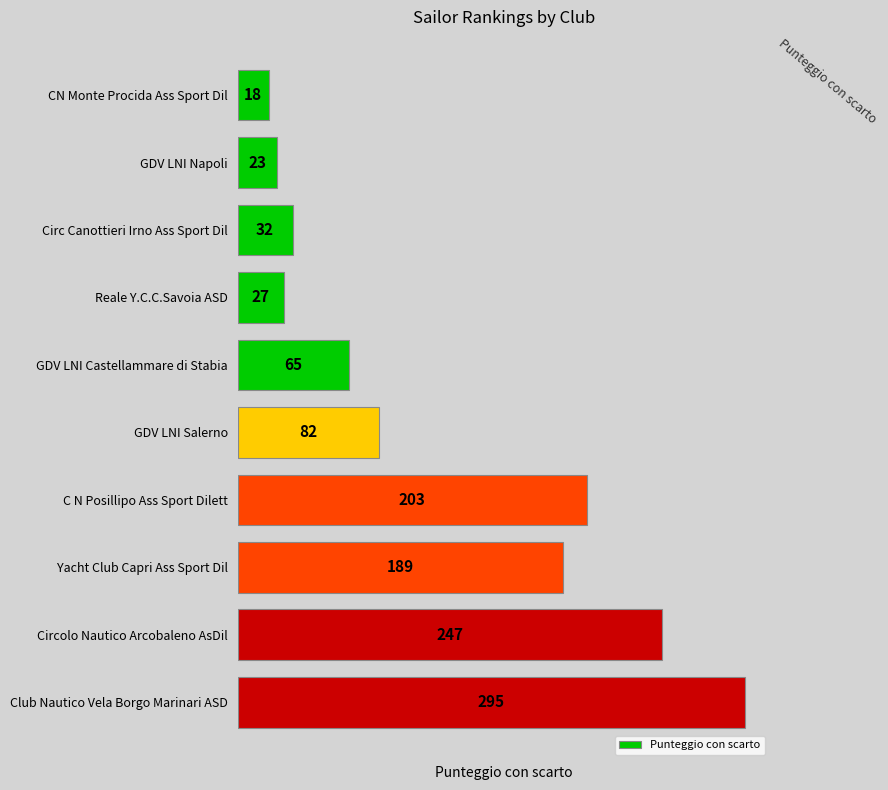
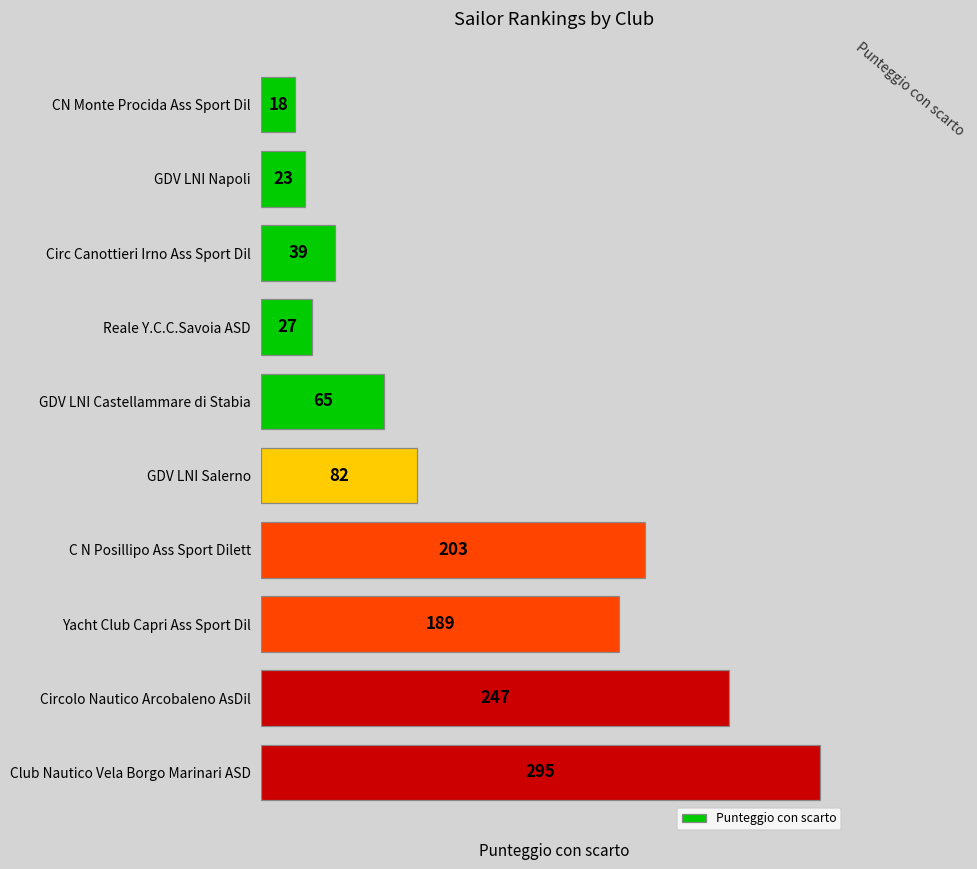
Circ Canottieri Irno Ass Sport Dil: 32 -> 39
